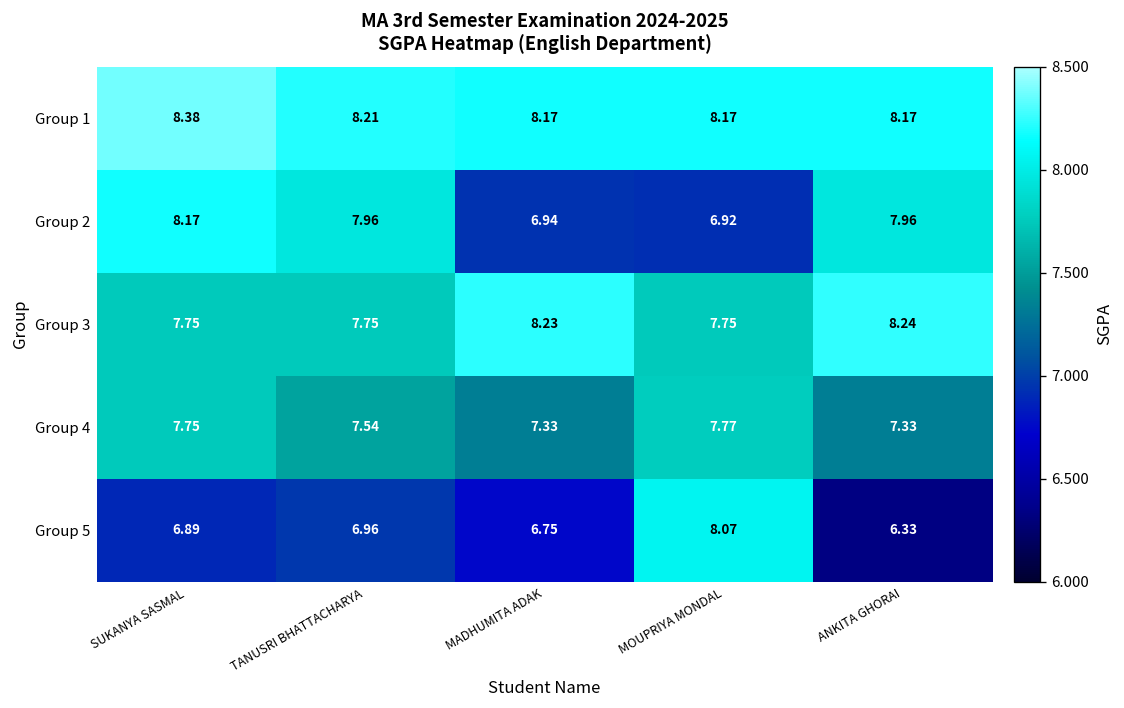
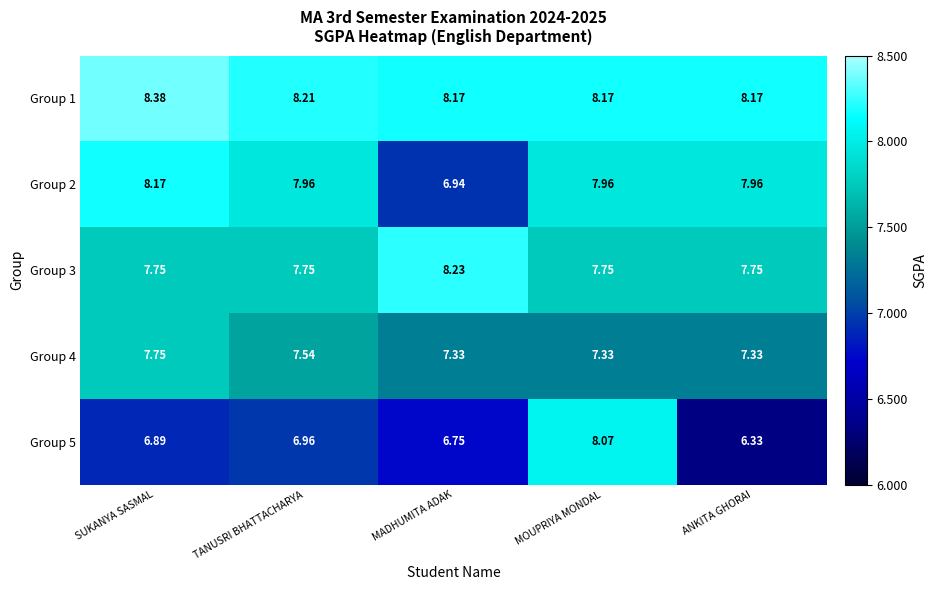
Group 2, MOUPRIYA MONDAL: 6.92 -> 7.96
Group 3, ANKITA GHORAI: 8.24 -> 7.75
Group 4, MOUPRIYA MONDAL: 7.77 -> 7.33
